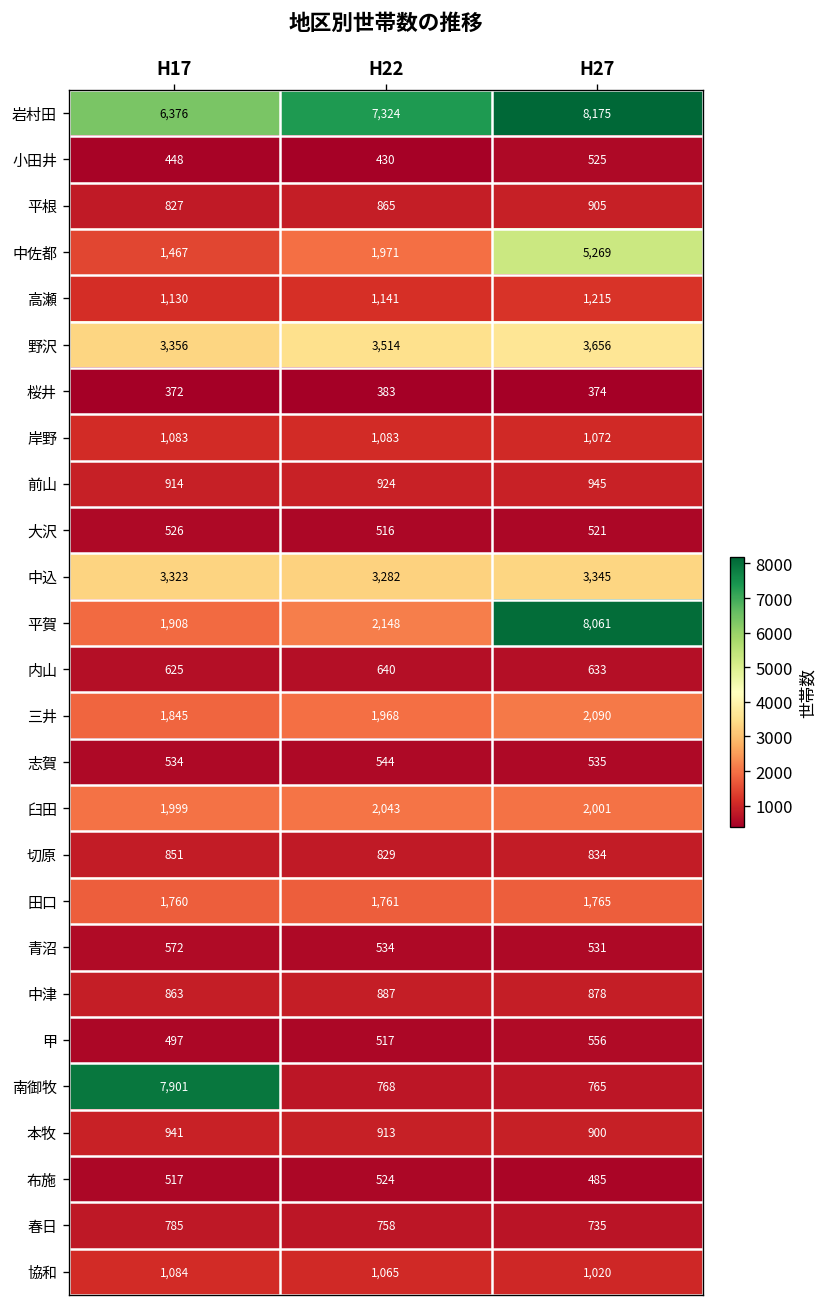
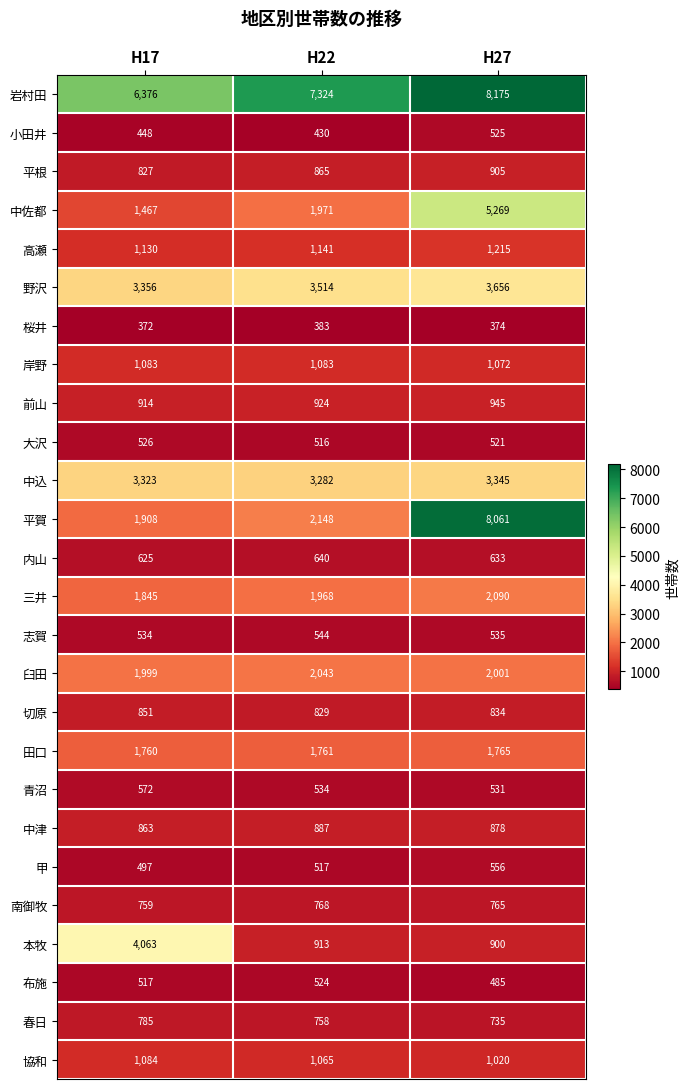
南御牧, H17: 7,901 -> 759
本牧, H17: 941 -> 4,063
